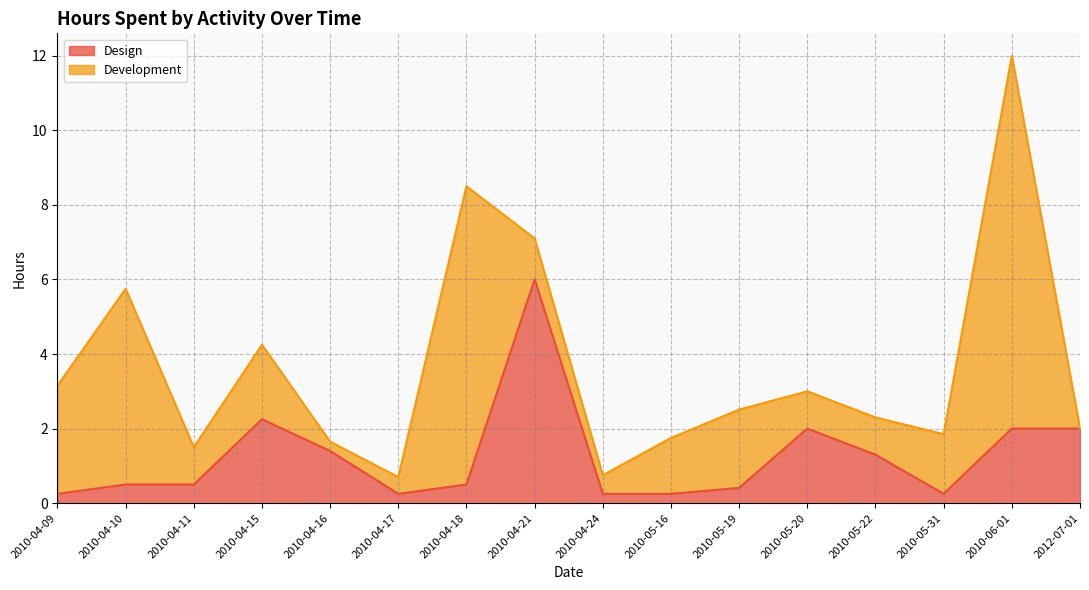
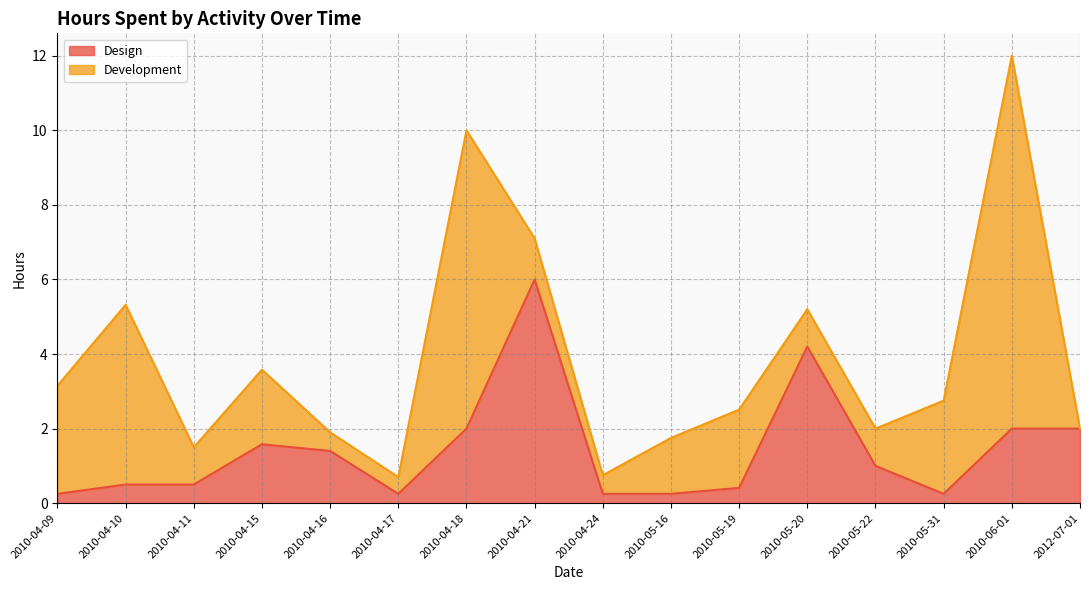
Development, 2010-04-10: 5.3 -> 4.8
Design, 2010-04-15: 2.3 -> 1.6
Development, 2010-04-16: 0.3 -> 0.5
Design, 2010-04-18: 0.5 -> 2.0
Design, 2010-05-20: 2.0 -> 4.2
Design, 2010-05-22: 1.3 -> 1.0
Development, 2010-05-31: 1.6 -> 2.5
